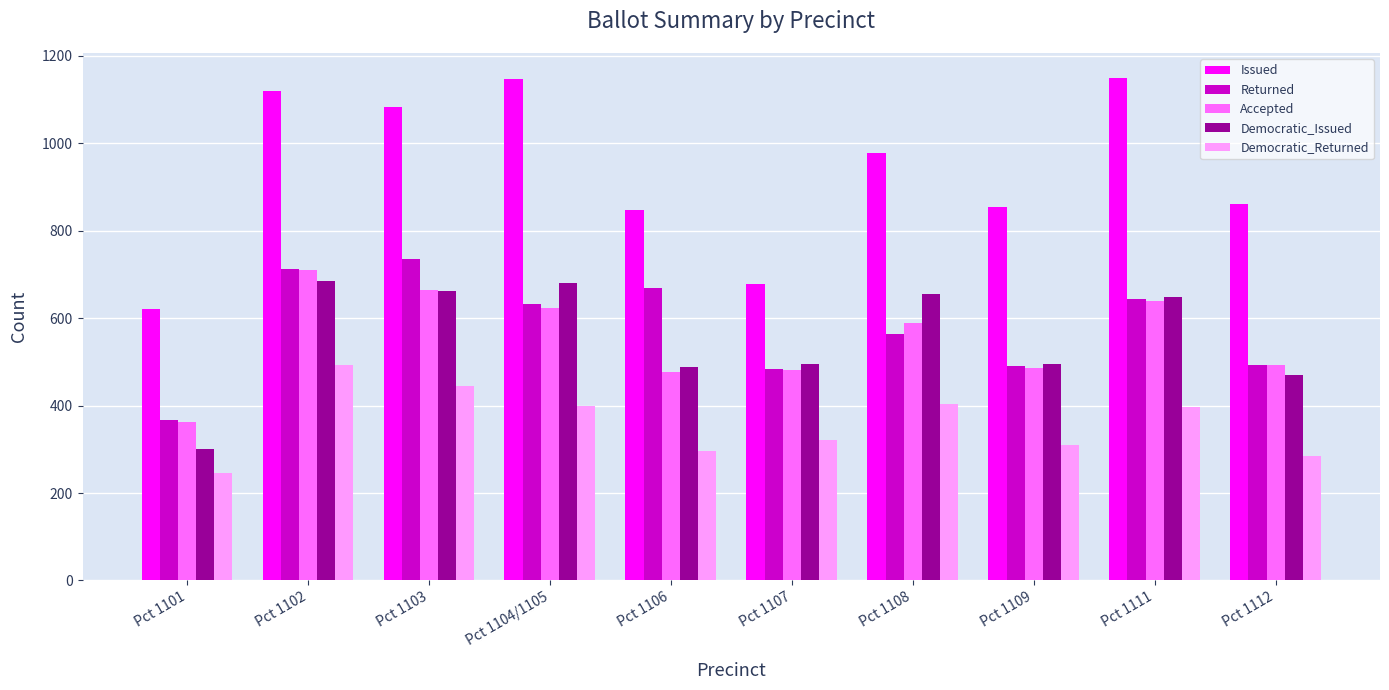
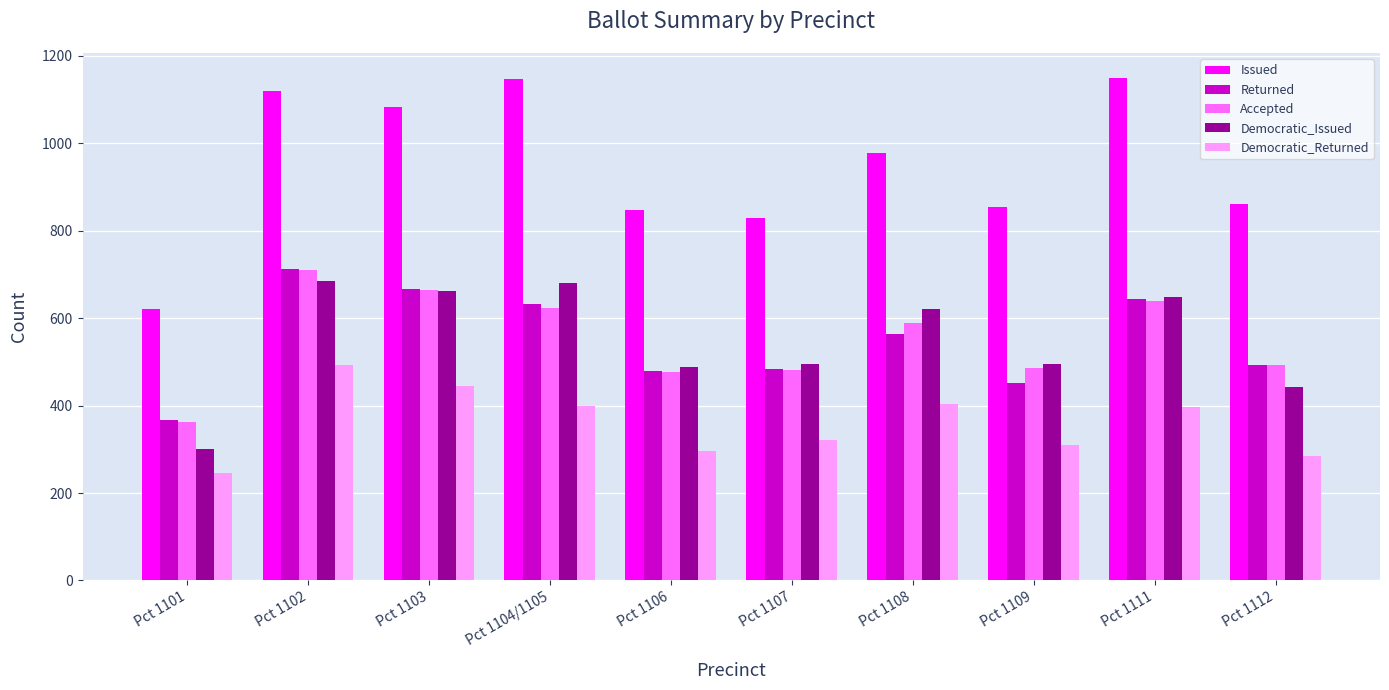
Returned, Pct 1103: 740 -> 670
Returned, Pct 1106: 670 -> 480
Issued, Pct 1107: 680 -> 830
Democratic_Issued, Pct 1108: 660 -> 620
Returned, Pct 1109: 490 -> 450
Democratic_Issued, Pct 1112: 470 -> 440
